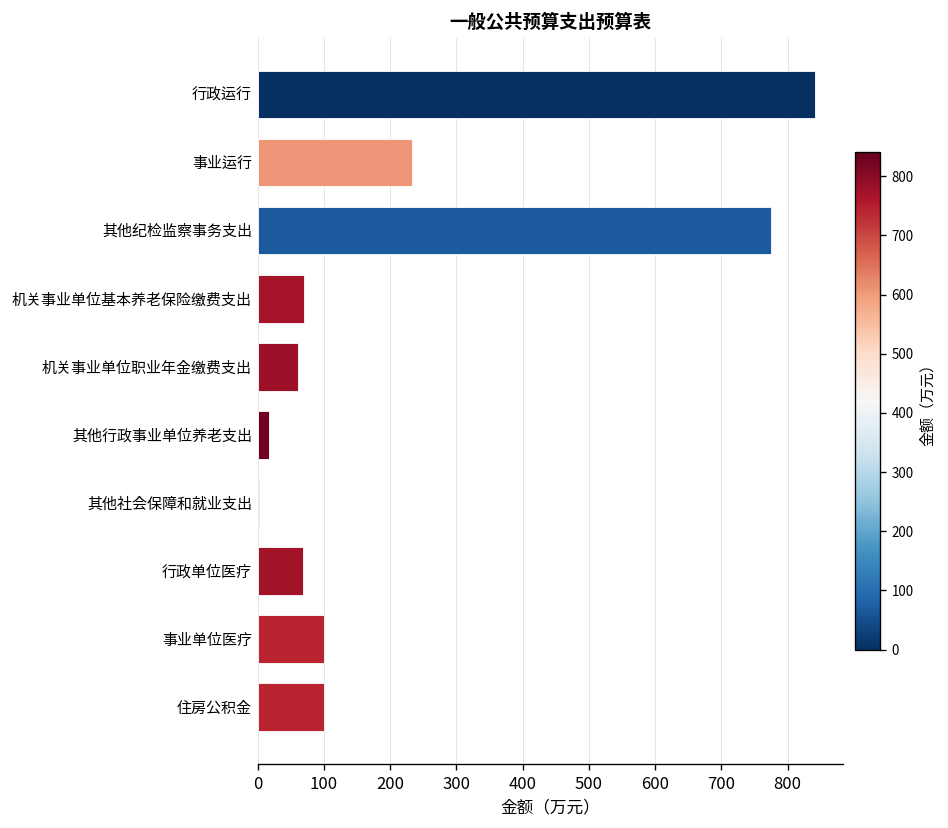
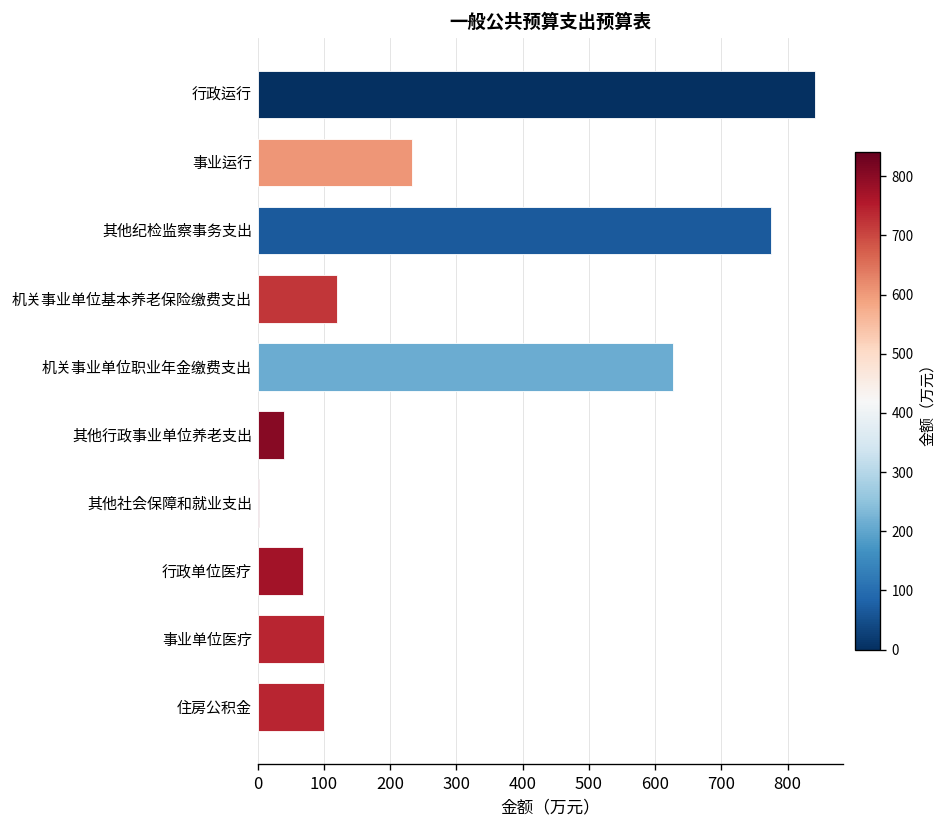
机关事业单位基本养老保险缴费支出: 70 -> 120
机关事业单位职业年金缴费支出: 60 -> 630
其他行政事业单位养老支出: 20 -> 40
